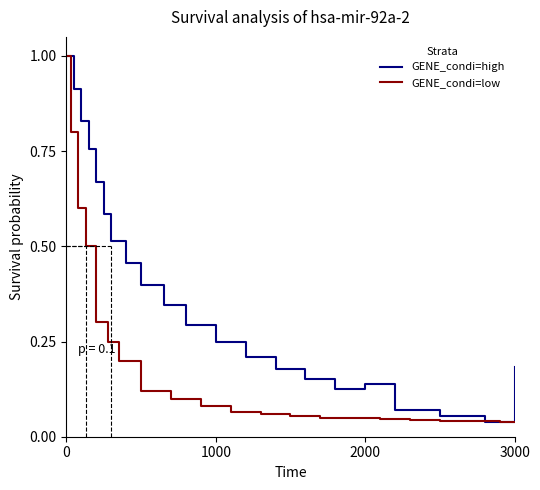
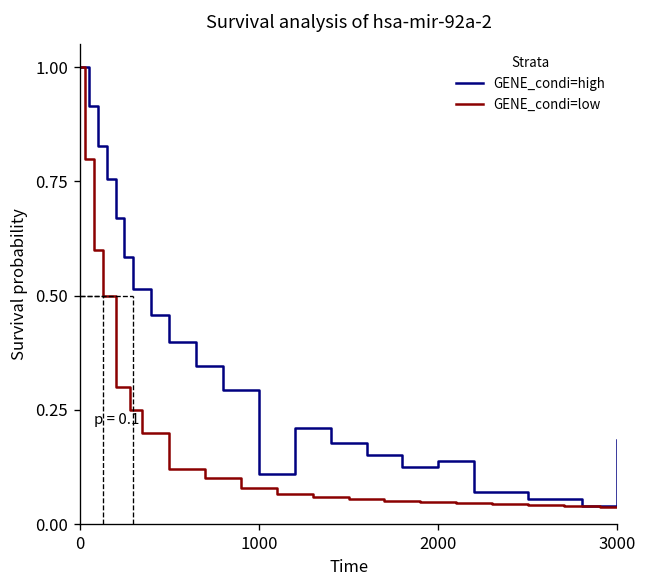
GENE_condi=high, 1000: 0.25 -> 0.11
